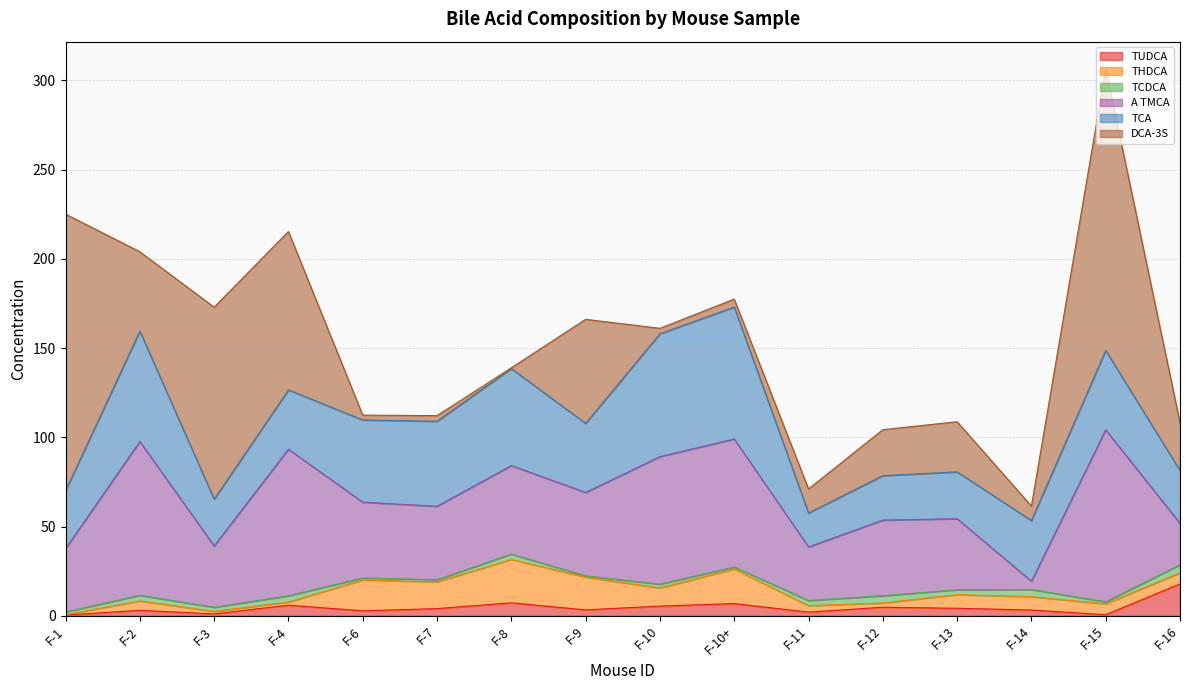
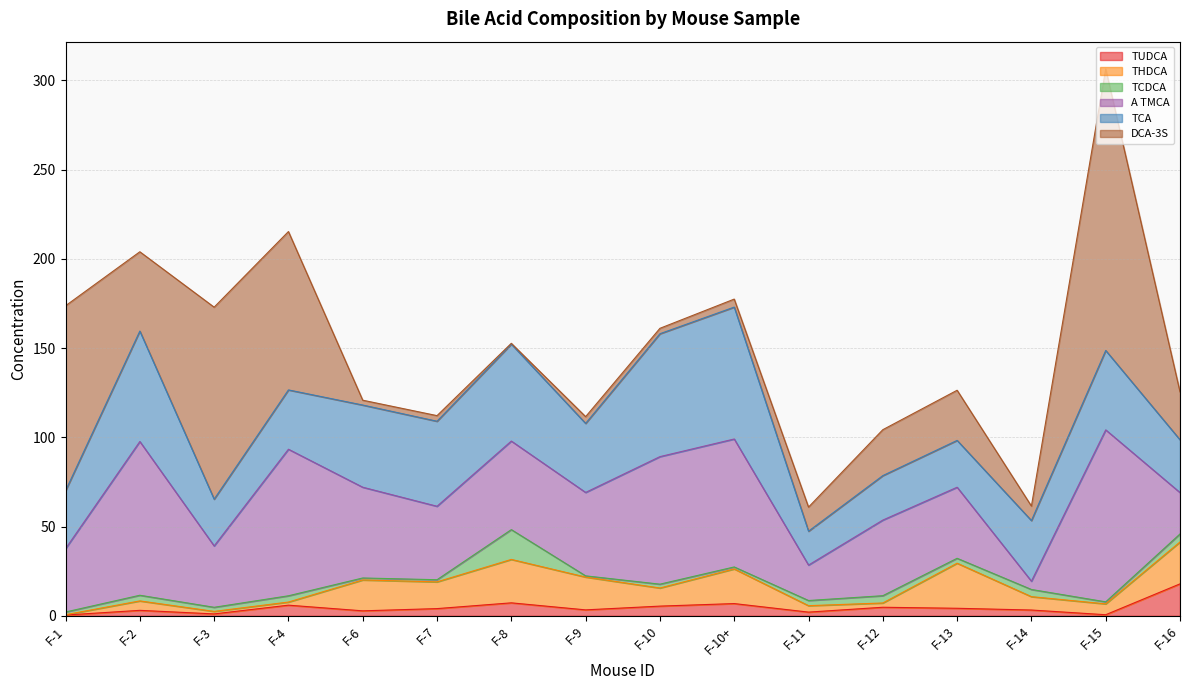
DCA-3S, F-1: 155 -> 104
A TMCA, F-6: 42 -> 51
TCDCA, F-8: 3 -> 17
DCA-3S, F-9: 58 -> 4
A TMCA, F-11: 30 -> 20
THDCA, F-13: 8 -> 25
THDCA, F-16: 6 -> 23
